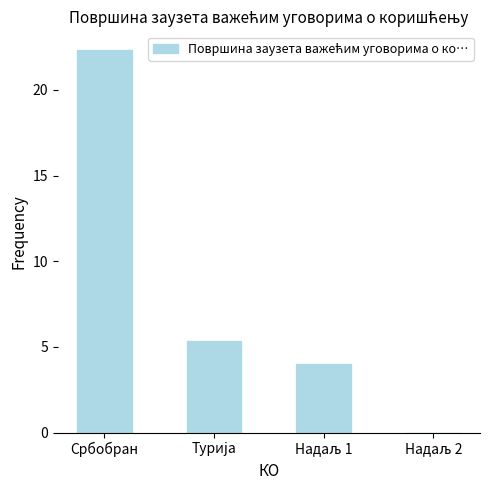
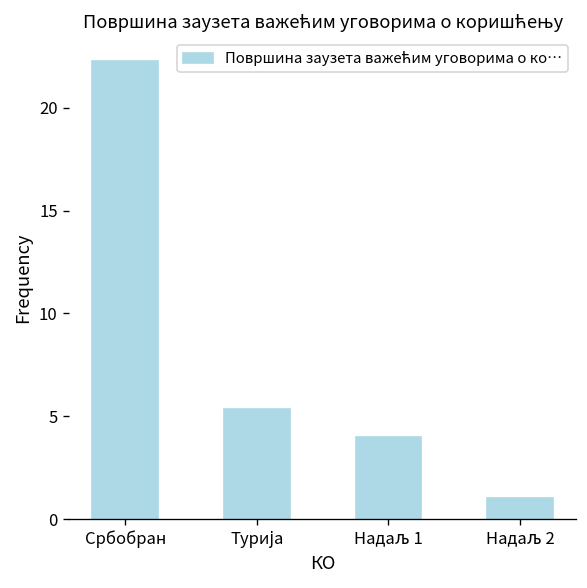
Надаљ 2: 0 -> 1
